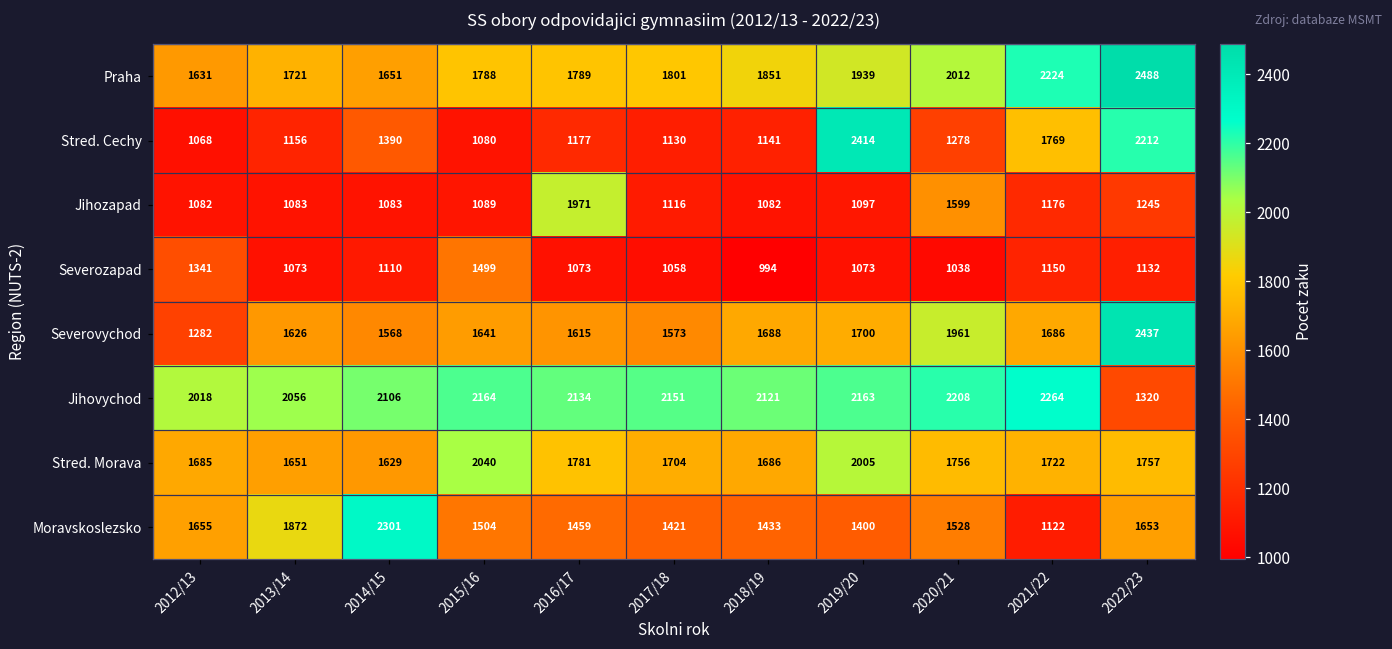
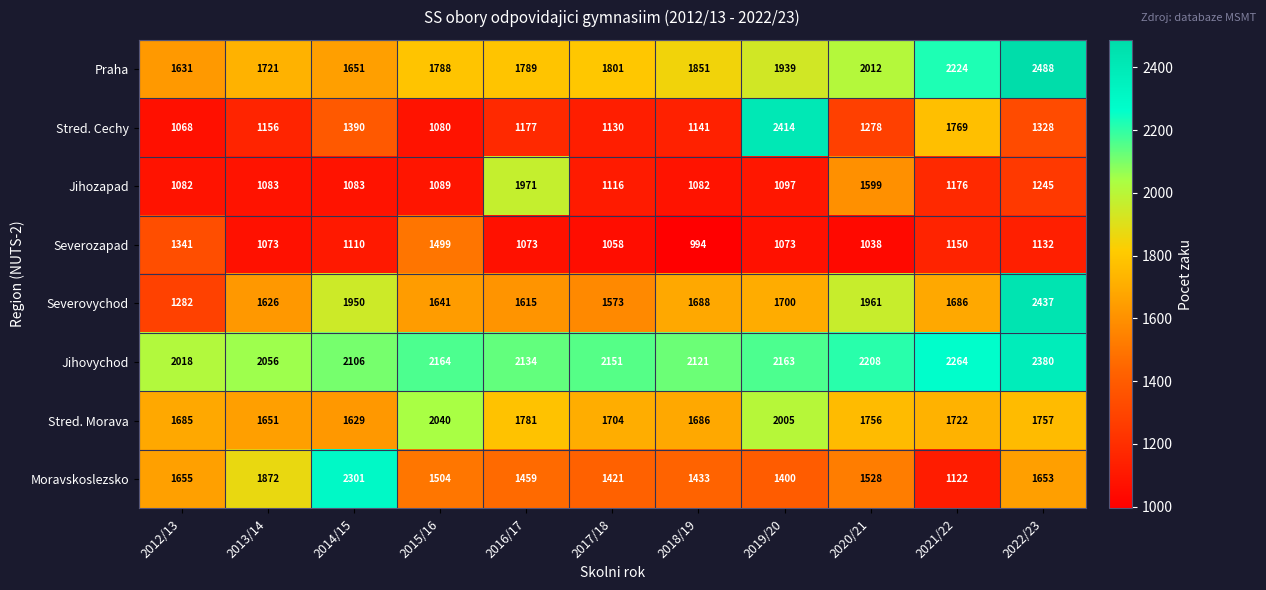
Stred. Cechy, 2022/23: 2212 -> 1328
Severovychod, 2014/15: 1568 -> 1950
Jihovychod, 2022/23: 1320 -> 2380
